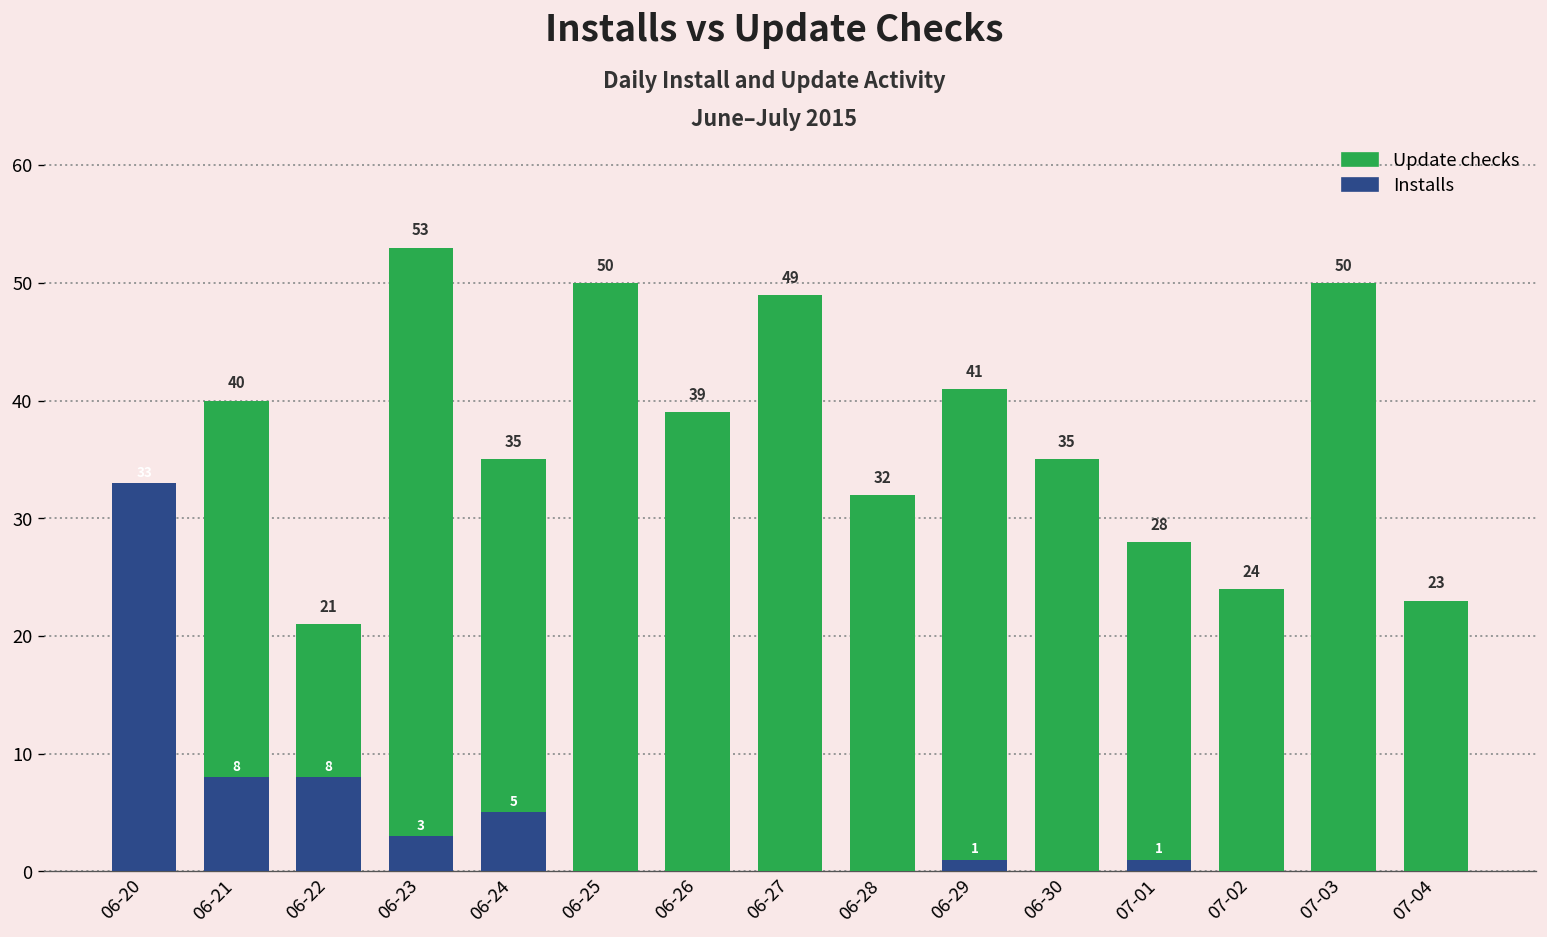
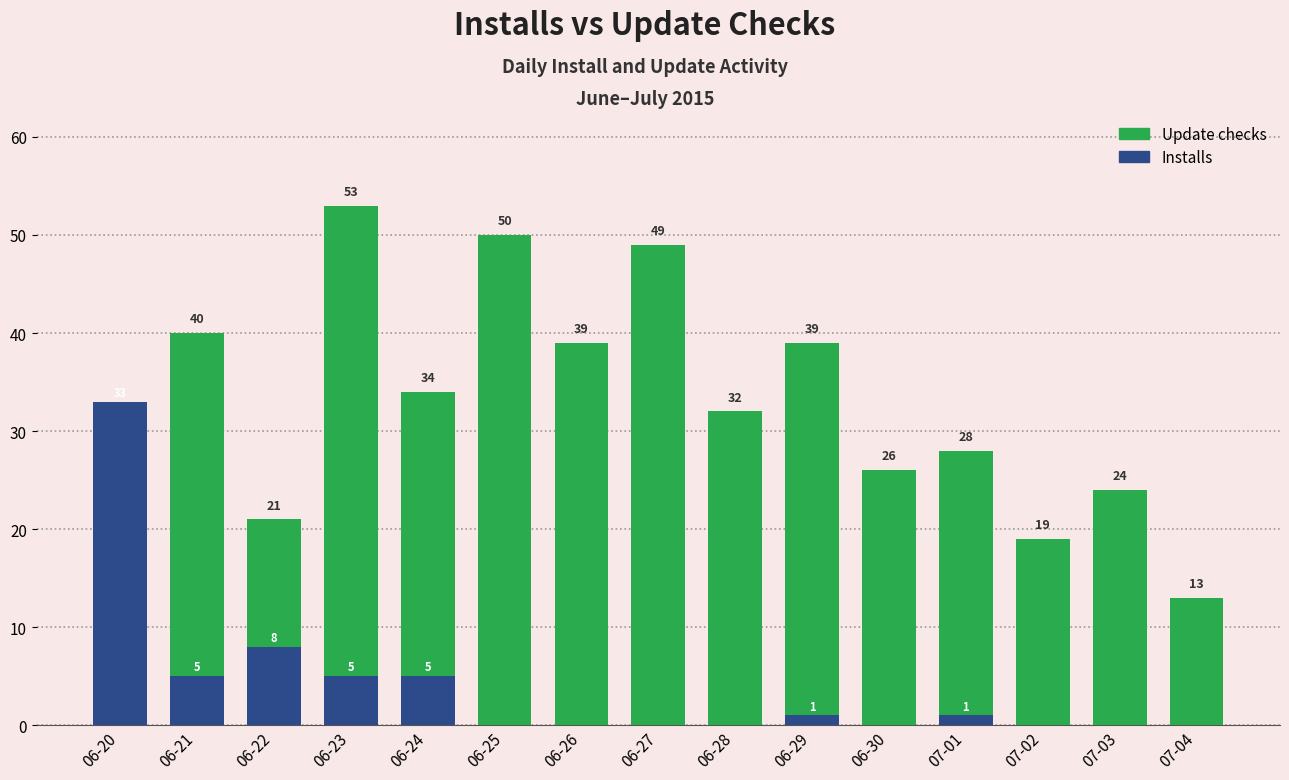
Installs, 06-21: 8 -> 5
Installs, 06-23: 3 -> 5
Update checks, 06-24: 35 -> 34
Update checks, 06-29: 41 -> 39
Update checks, 06-30: 35 -> 26
Update checks, 07-02: 24 -> 19
Update checks, 07-03: 50 -> 24
Update checks, 07-04: 23 -> 13
